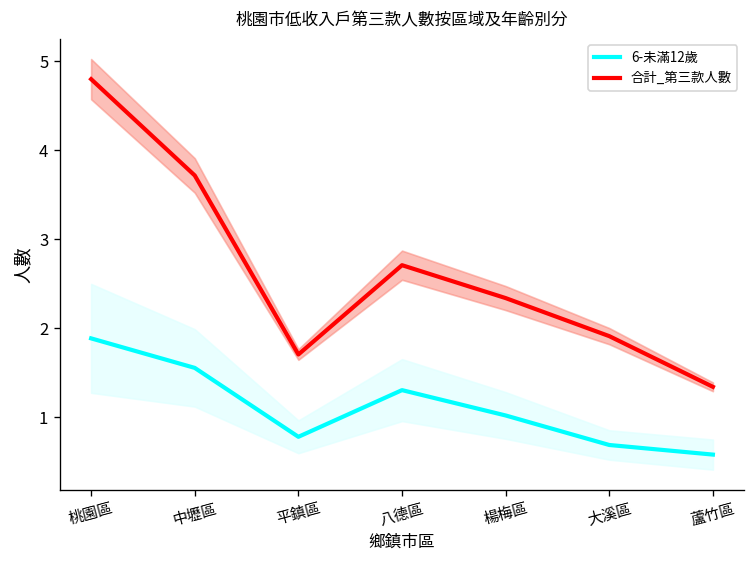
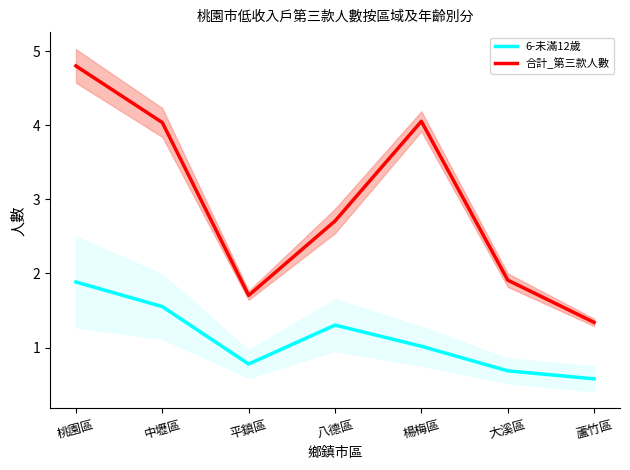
合計_第三款人數, 中壢區: 3.7 -> 4.0
合計_第三款人數, 楊梅區: 2.3 -> 4.1
